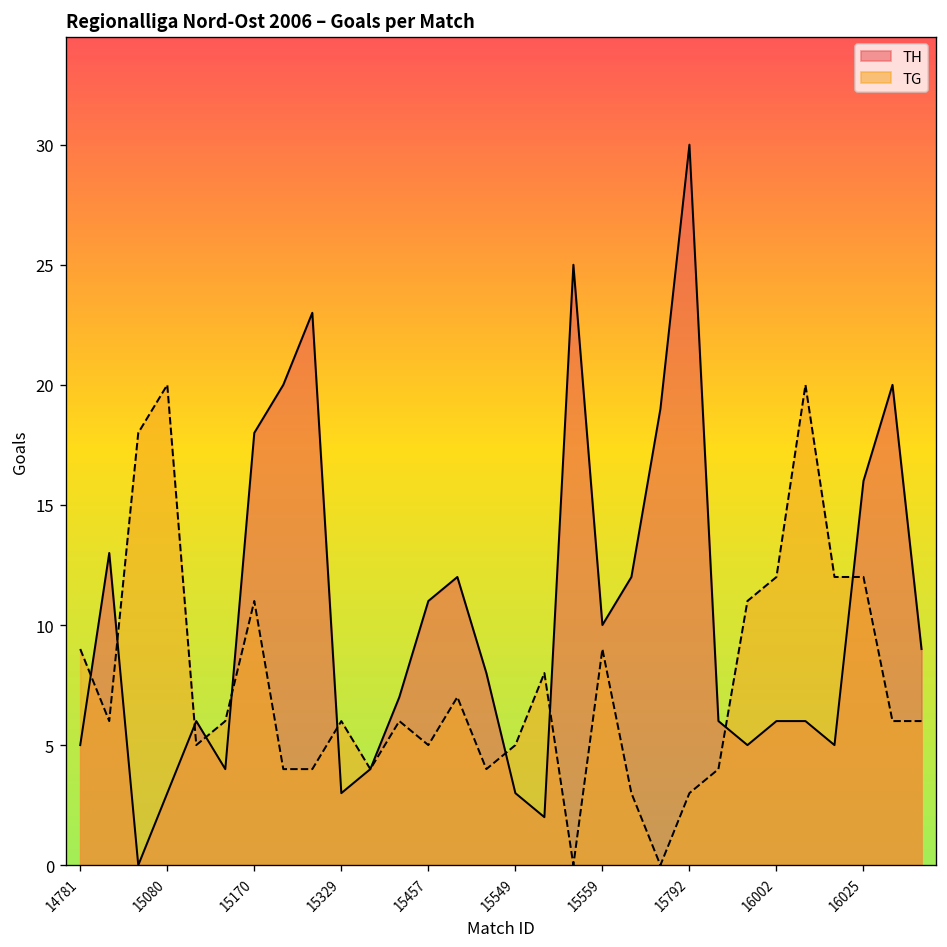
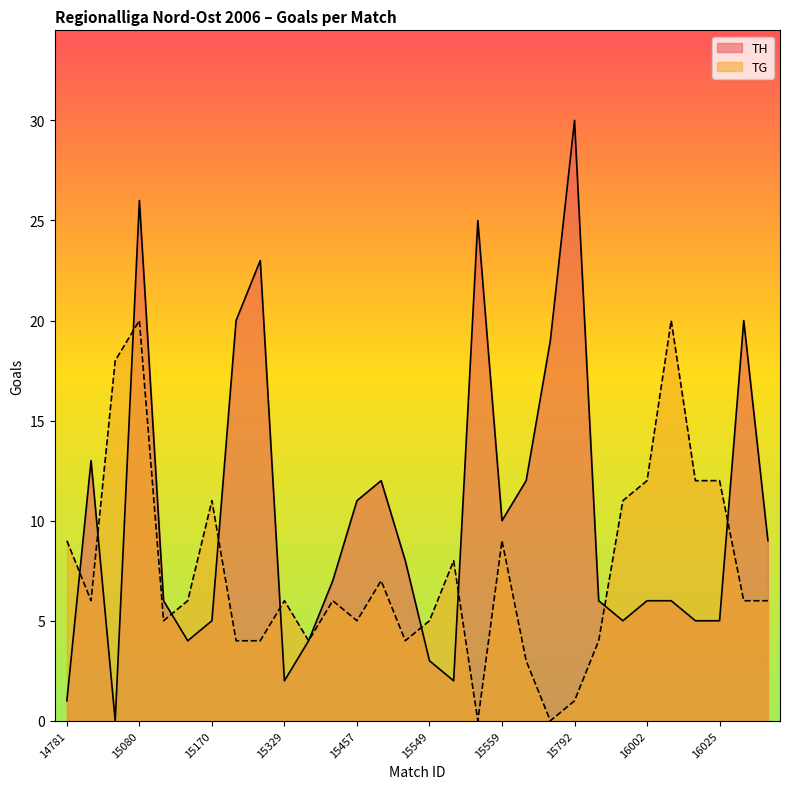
TH, 14781: 5 -> 1
TH, 15080: 3 -> 26
TH, 15170: 18 -> 5
TH, 15329: 3 -> 2
TG, 15792: 3 -> 1
TH, 16025: 16 -> 5
